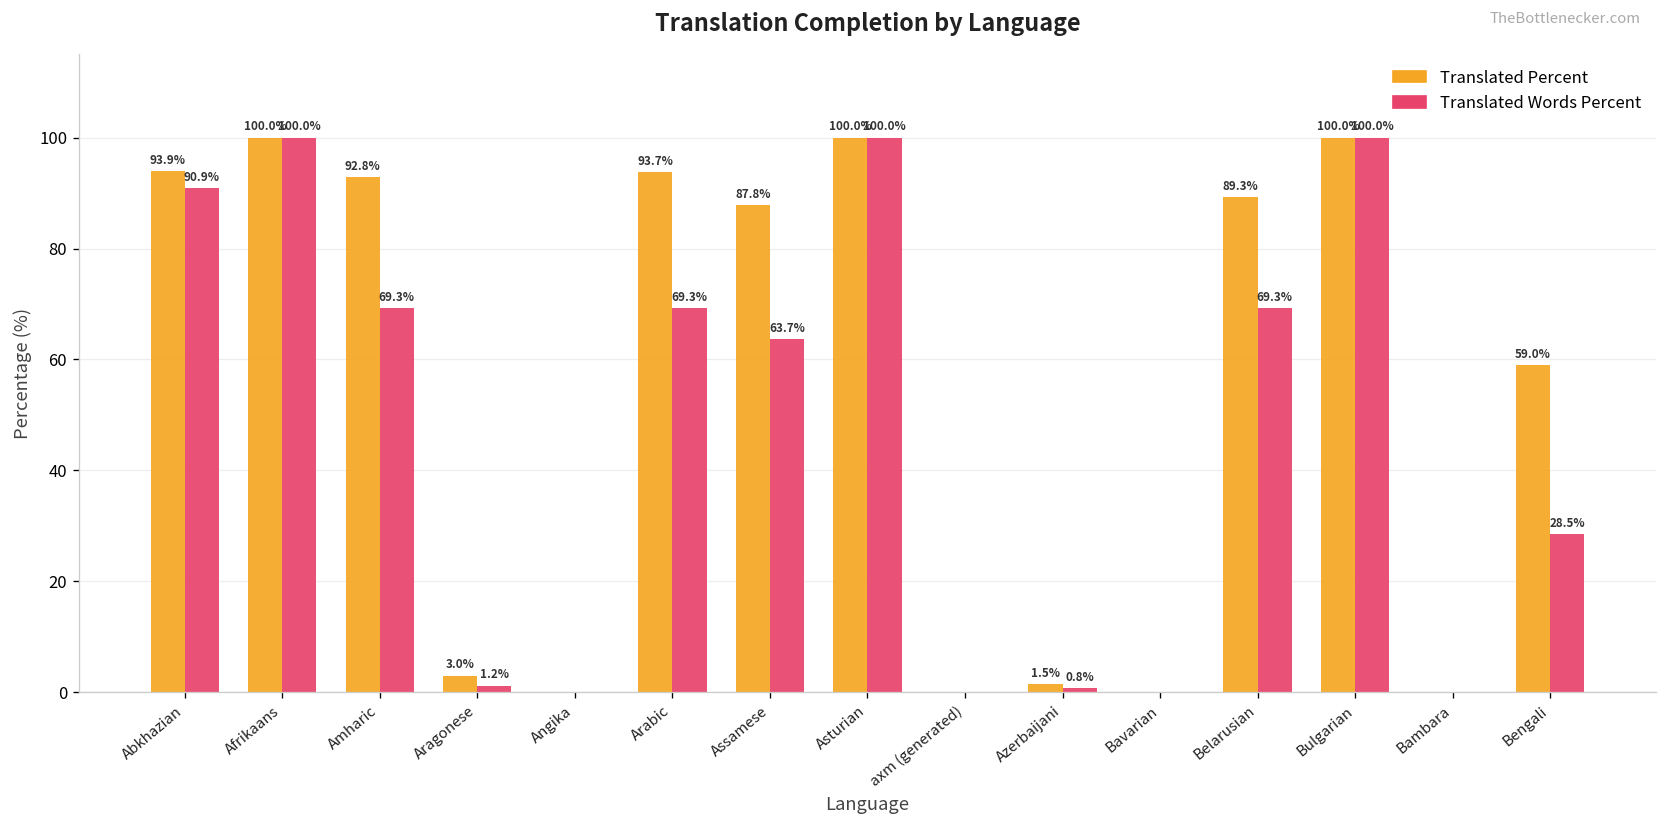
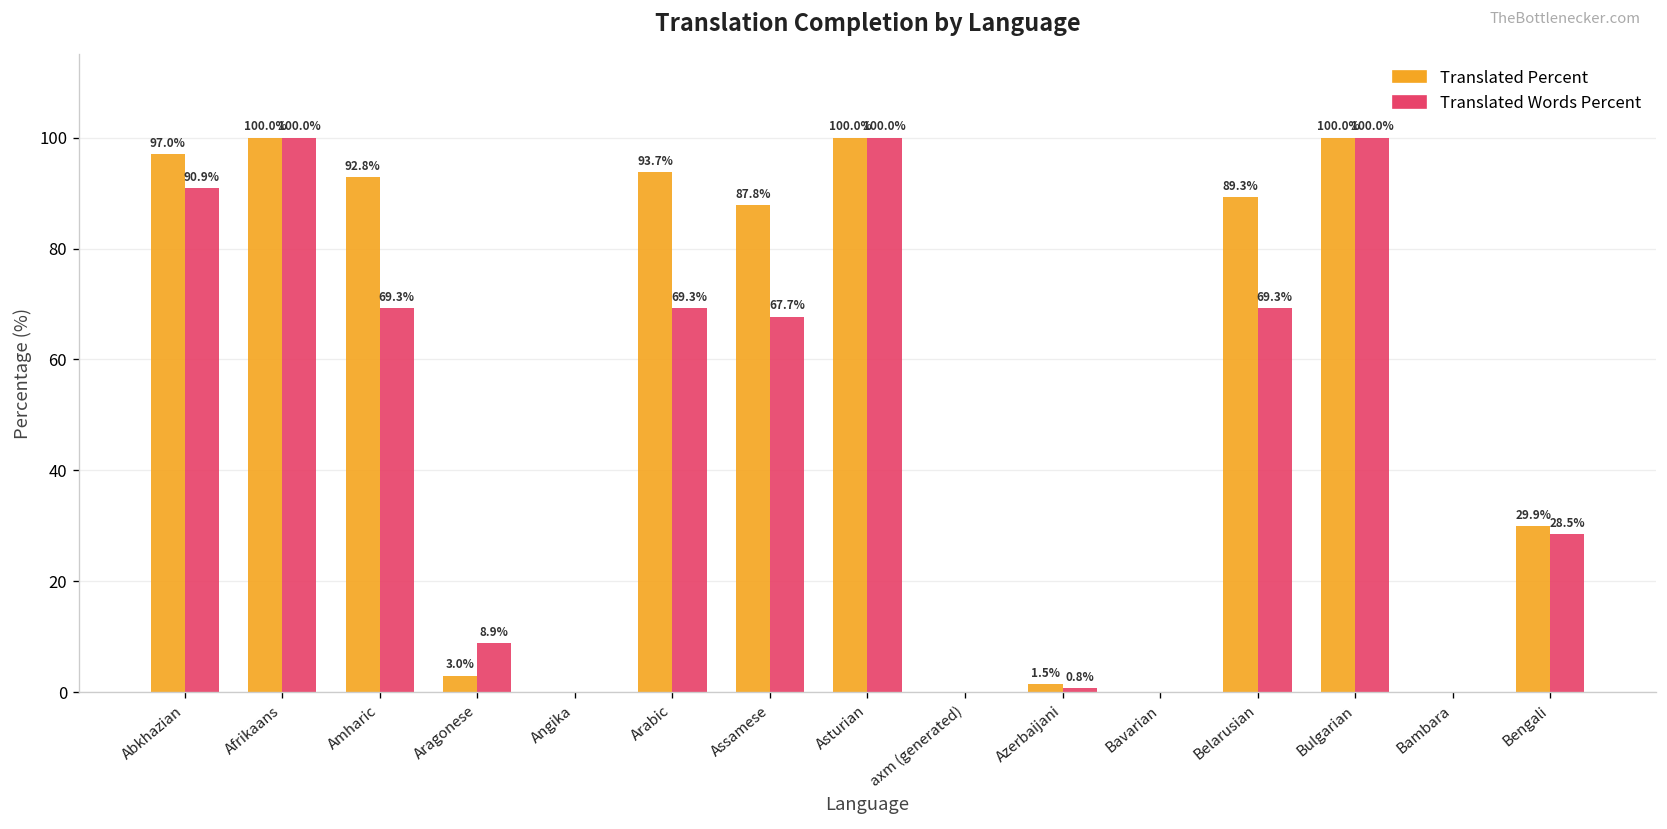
Translated Percent, Abkhazian: 93.9% -> 97.0%
Translated Words Percent, Aragonese: 1.2% -> 8.9%
Translated Words Percent, Assamese: 63.7% -> 67.7%
Translated Percent, Bengali: 59.0% -> 29.9%
